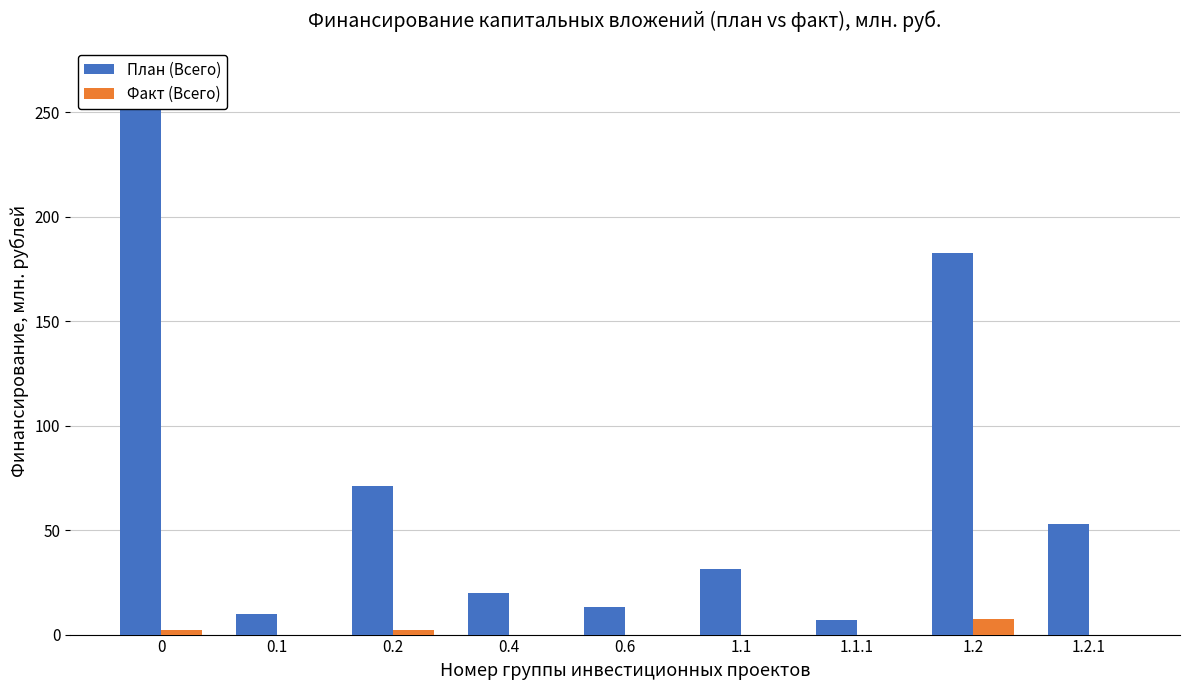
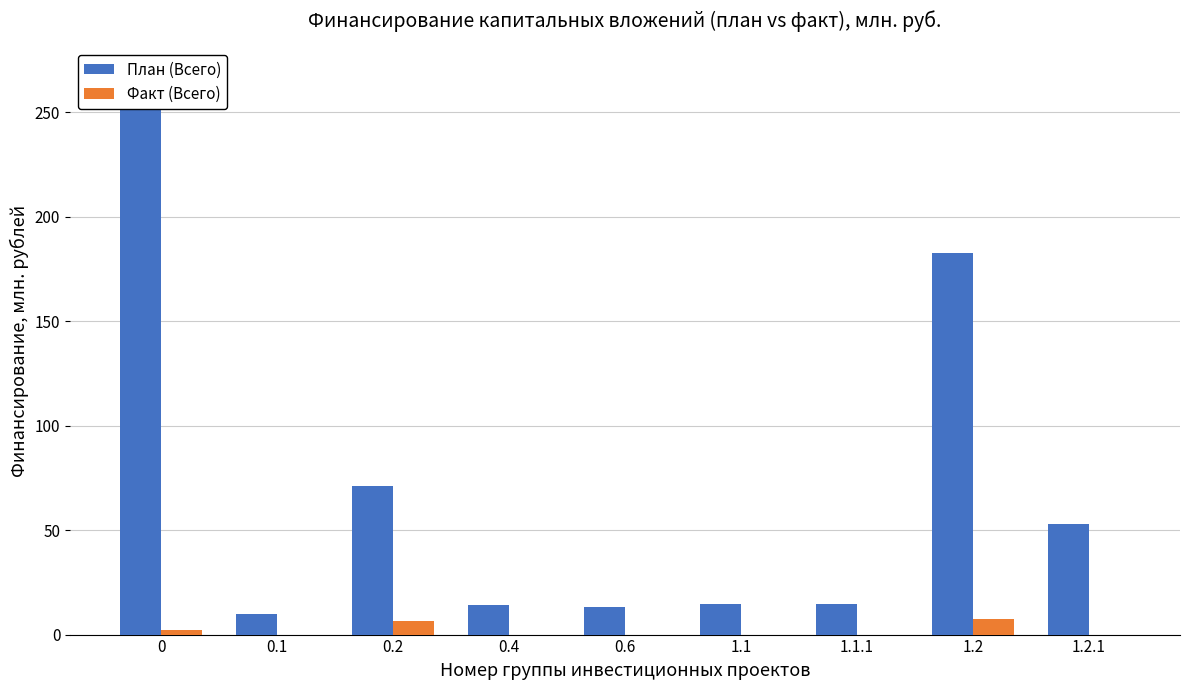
Факт (Всего), 0.2: 2 -> 6
План (Всего), 0.4: 20 -> 14
План (Всего), 1.1: 32 -> 15
План (Всего), 1.1.1: 7 -> 15
